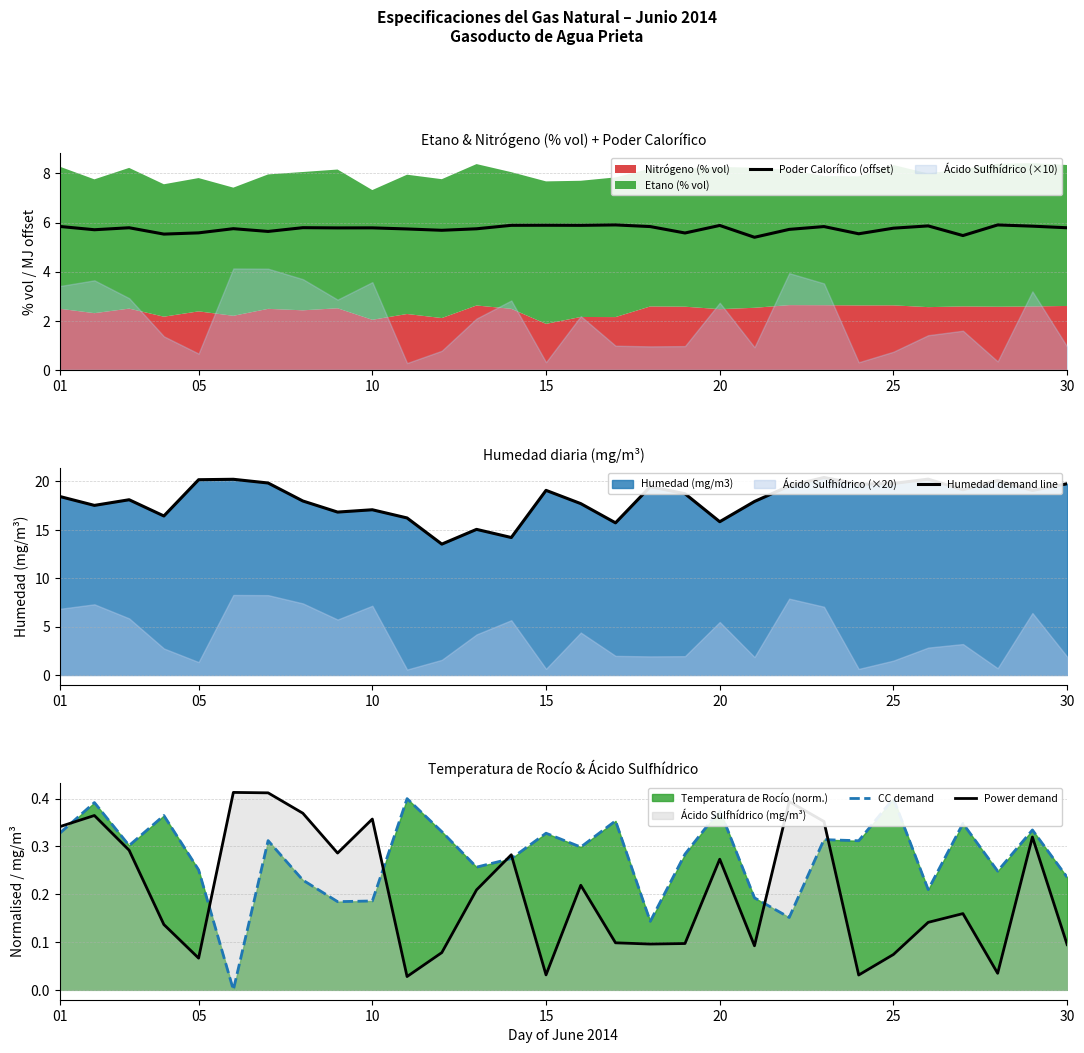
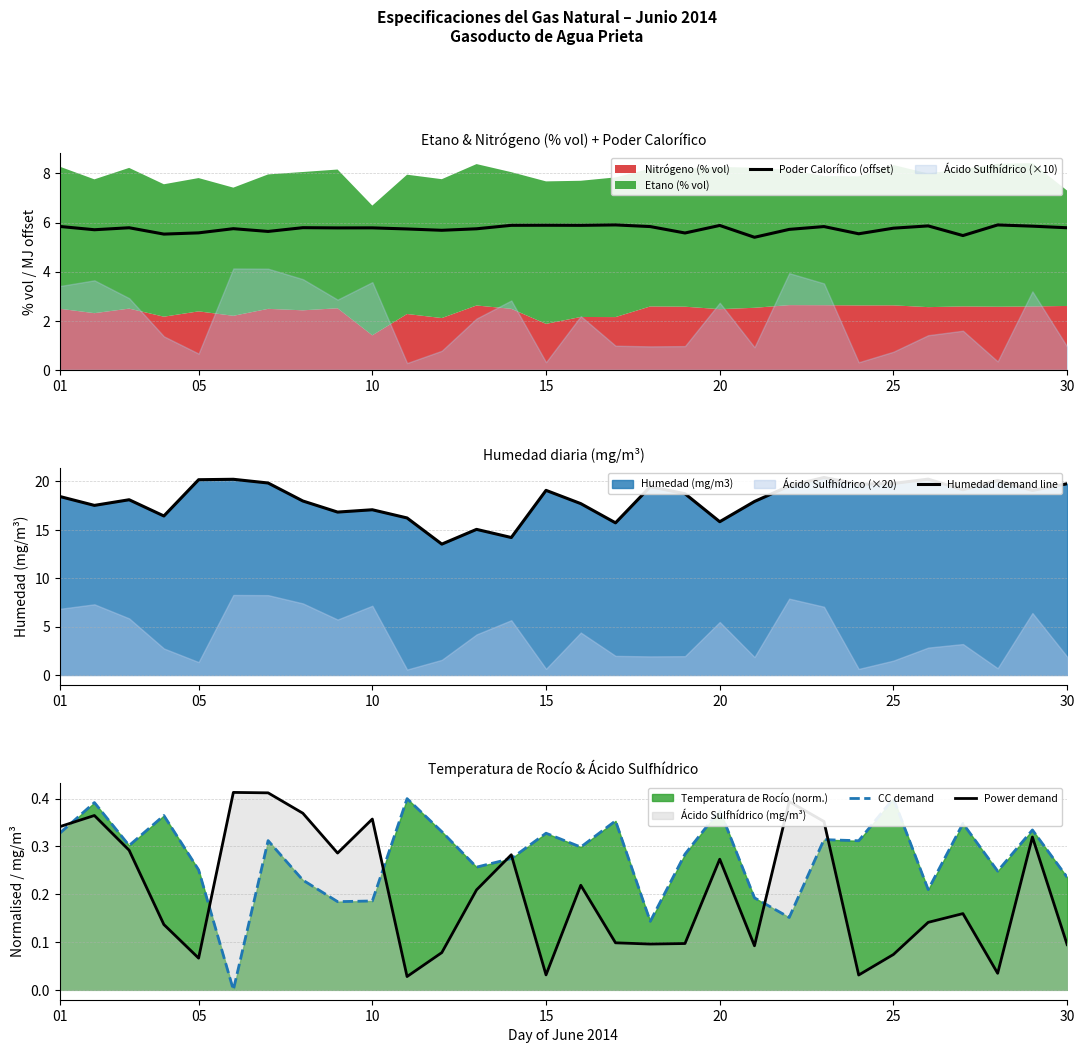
Etano & Nitrógeno (% vol) + Poder Calorífico, Nitrógeno (% vol), 10: 2.0 -> 1.4
Etano & Nitrógeno (% vol) + Poder Calorífico, Etano (% vol), 30: 5.7 -> 4.7
